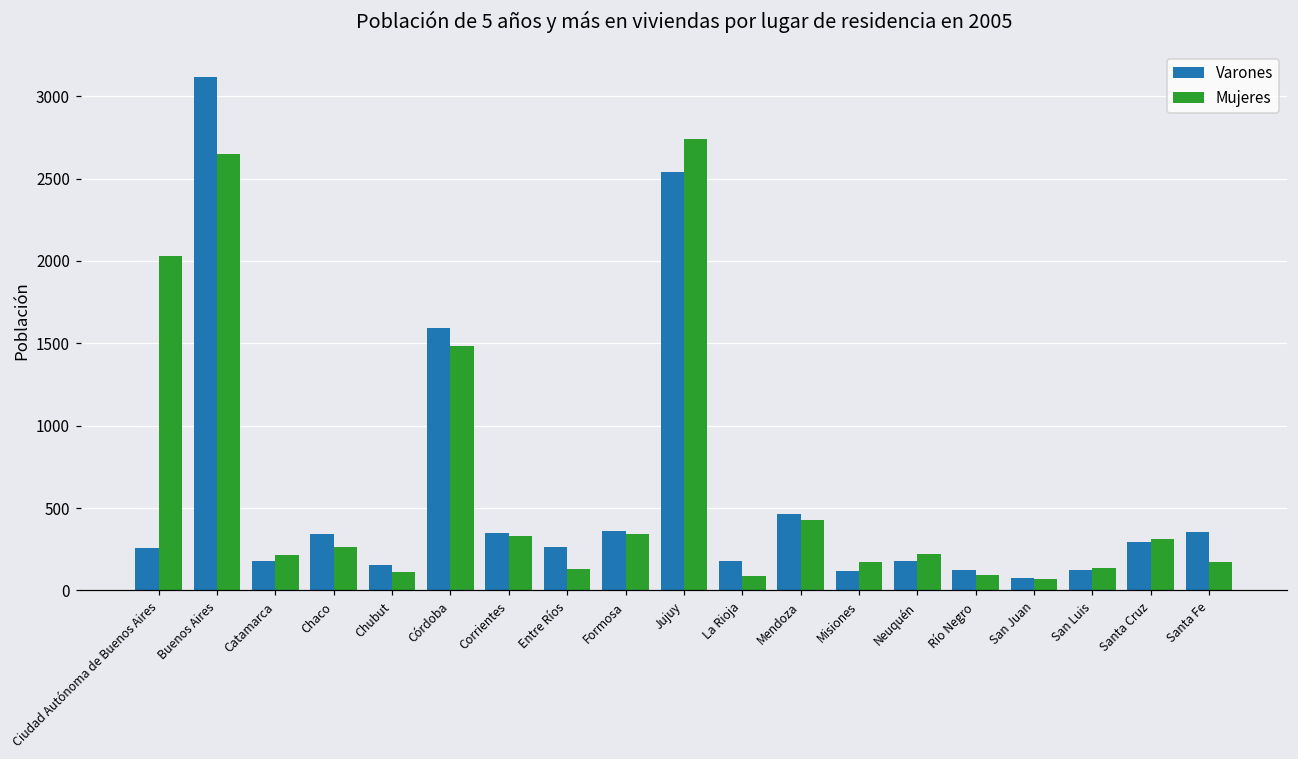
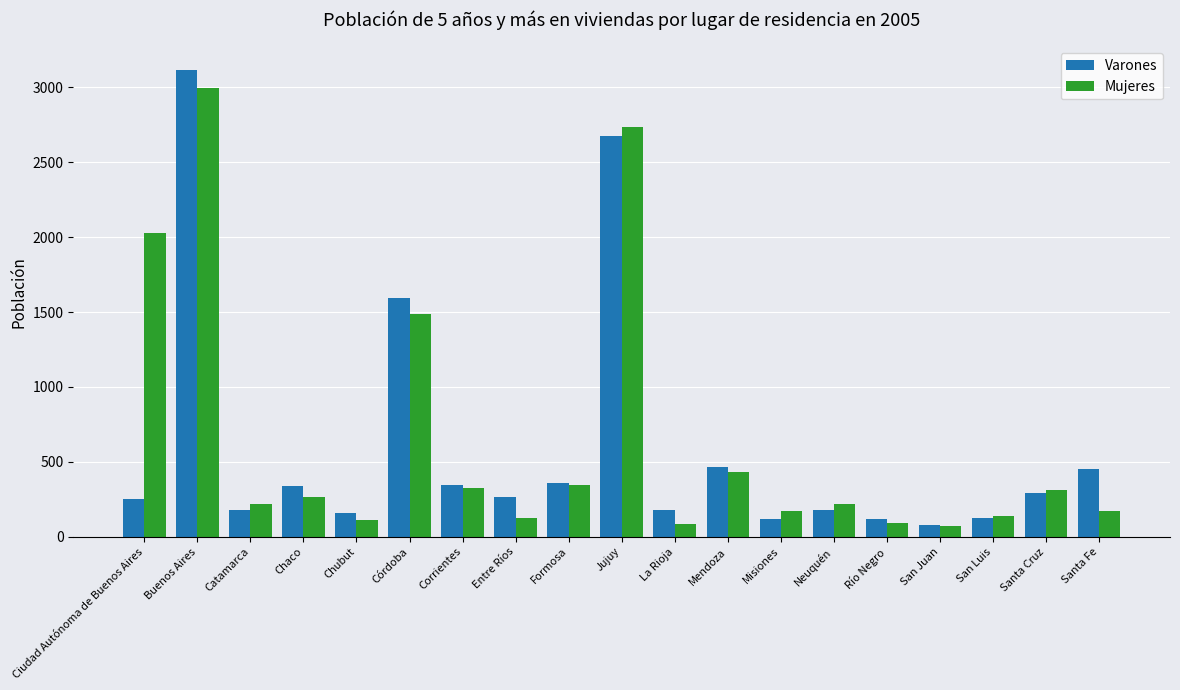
Mujeres, Buenos Aires: 2650 -> 3000
Varones, Jujuy: 2540 -> 2680
Varones, Santa Fe: 350 -> 450
